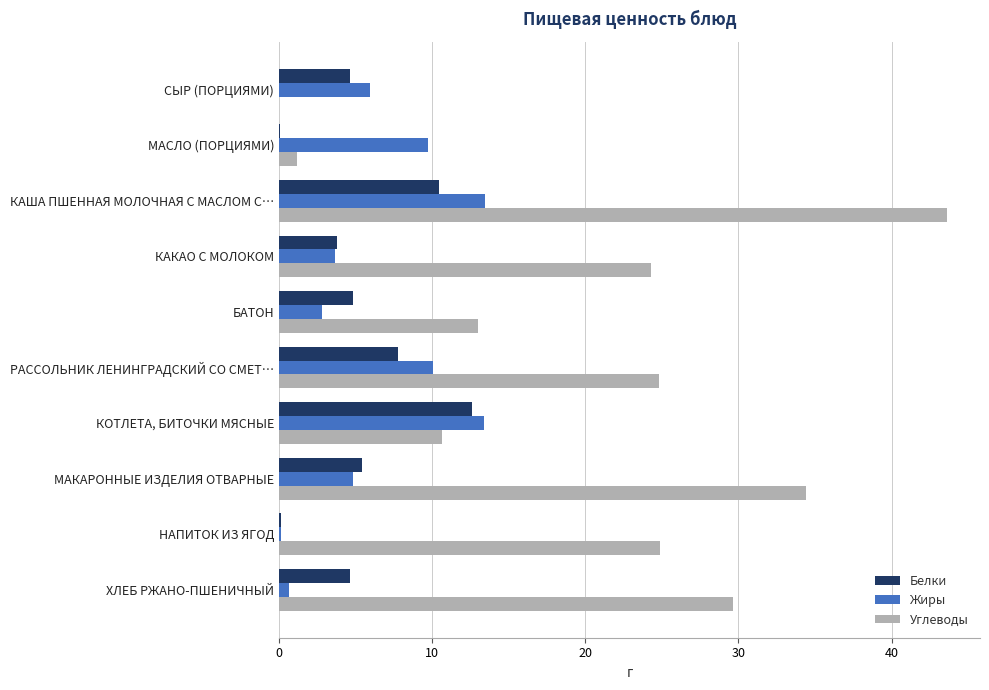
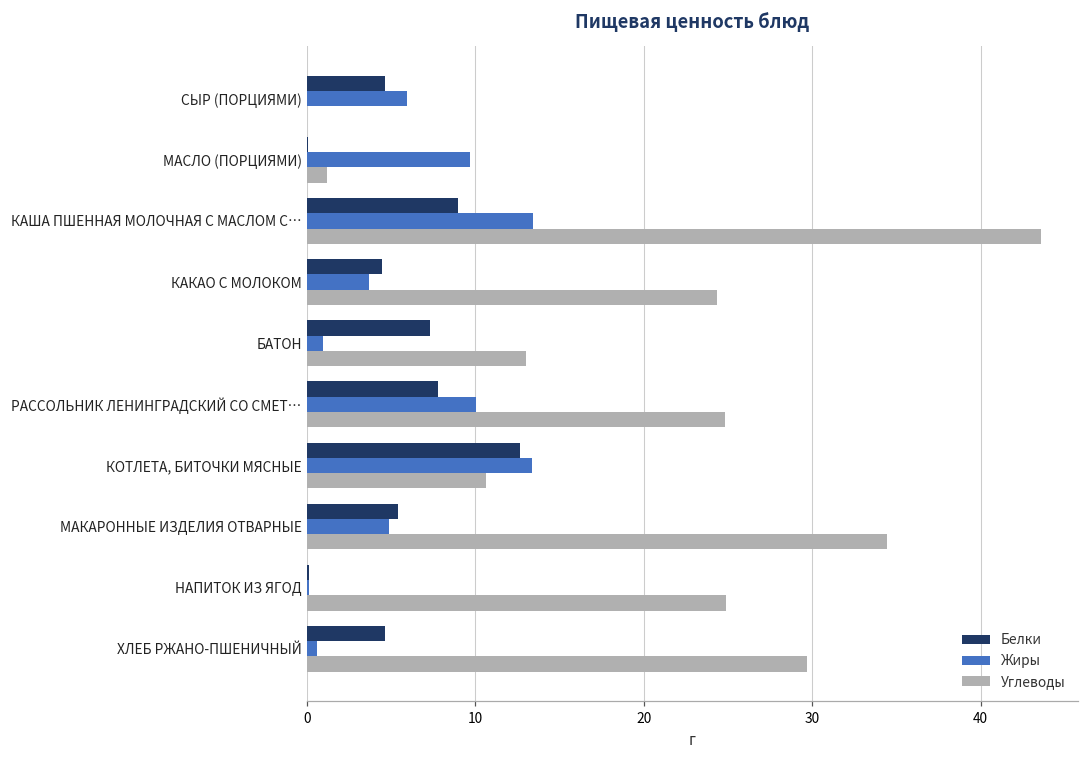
Белки, КАША ПШЕННАЯ МОЛОЧНАЯ С МАСЛОМ С…: 10.5 -> 8.9
Белки, КАКАО С МОЛОКОМ: 3.8 -> 4.4
Белки, БАТОН: 4.8 -> 7.3
Жиры, БАТОН: 2.8 -> 1.0
